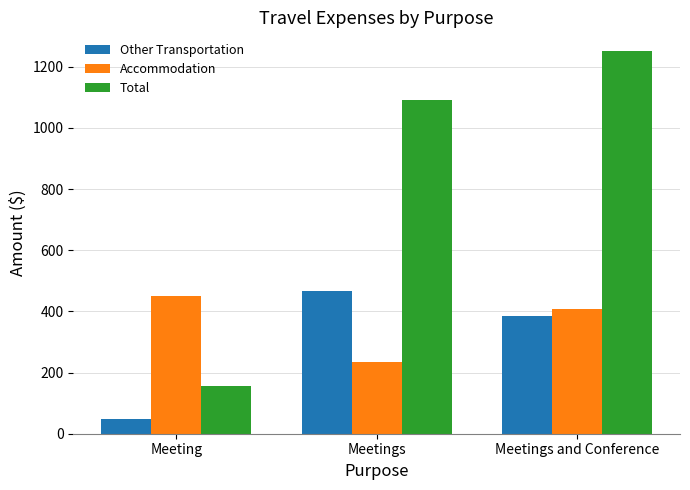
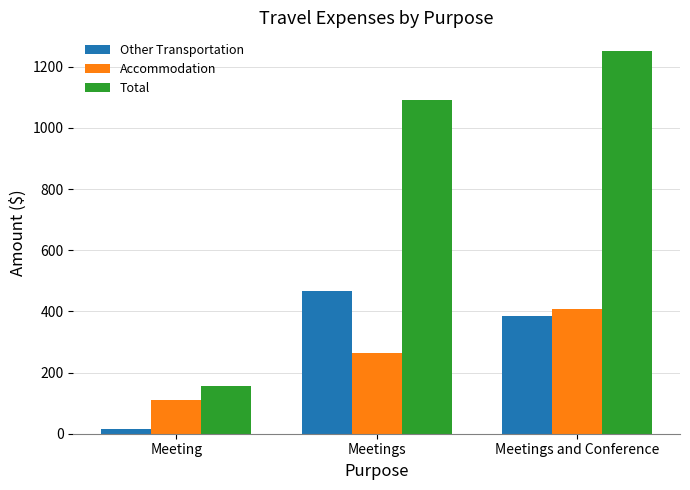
Other Transportation, Meeting: 50 -> 10
Accommodation, Meeting: 450 -> 110
Accommodation, Meetings: 230 -> 260
